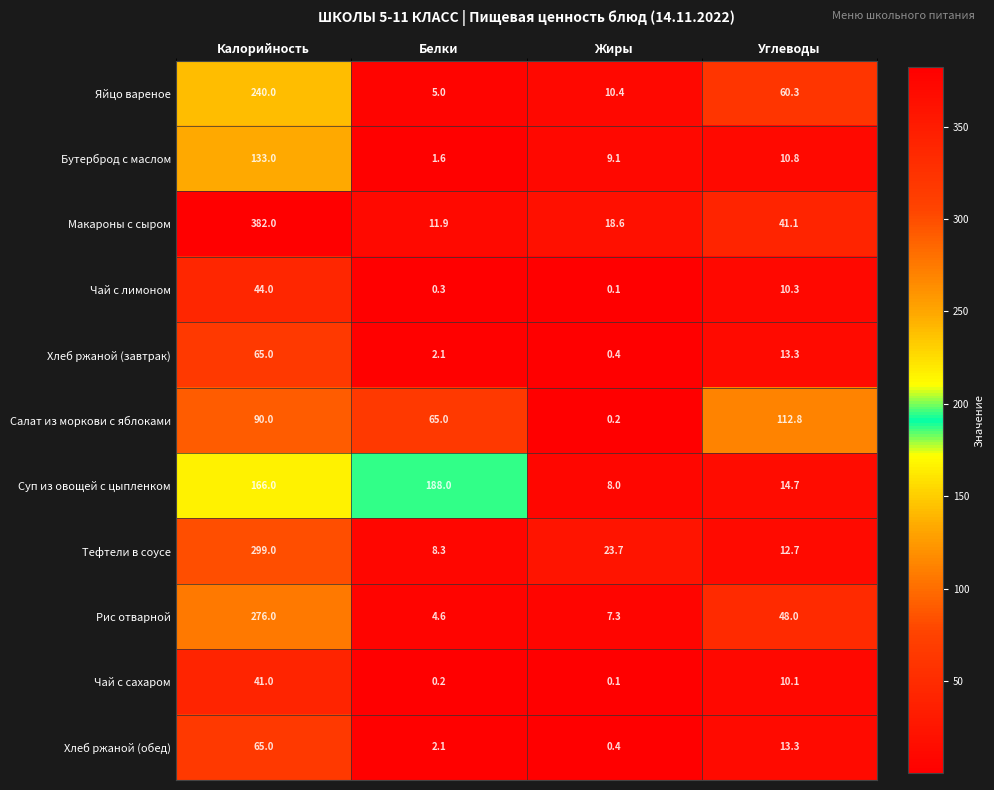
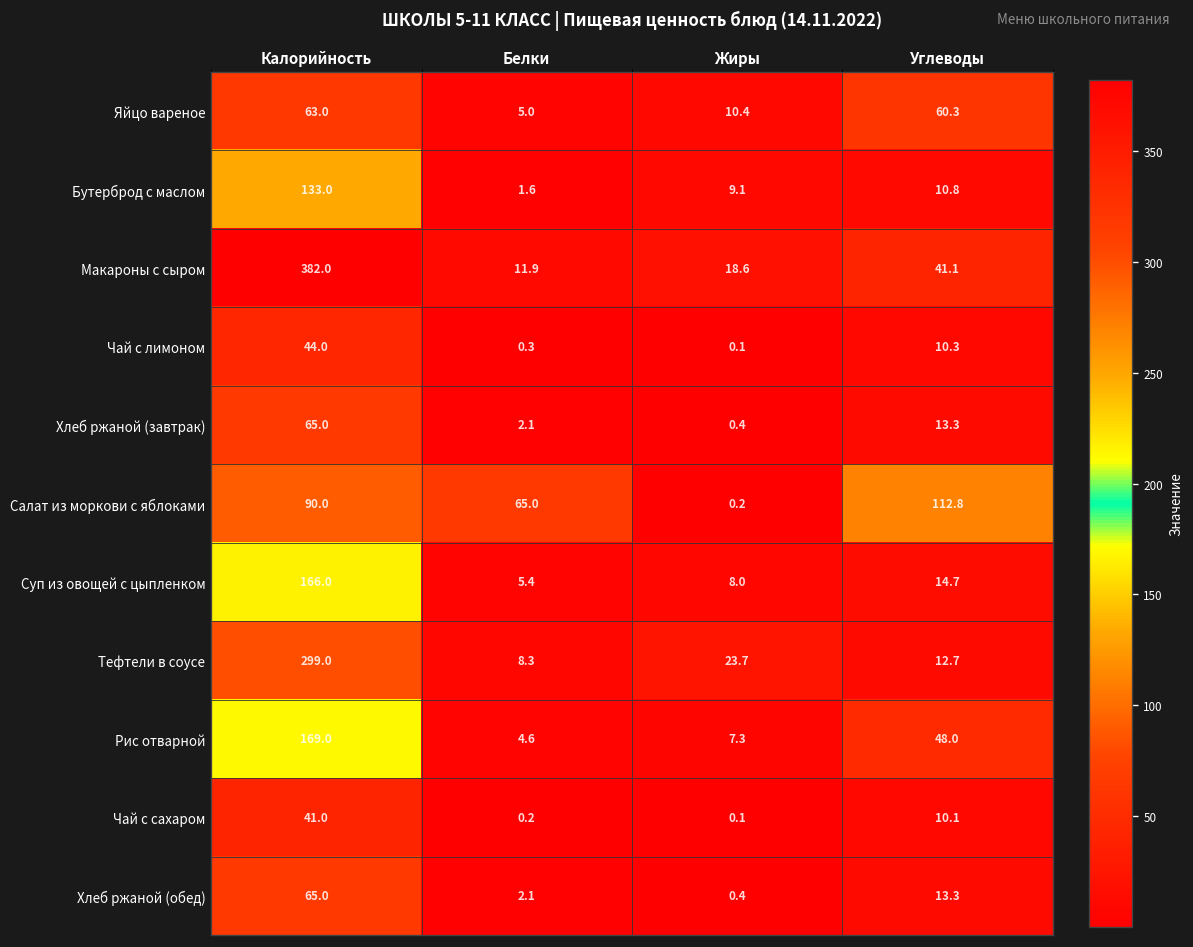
Яйцо вареное, Калорийность: 240.0 -> 63.0
Суп из овощей с цыпленком, Белки: 188.0 -> 5.4
Рис отварной, Калорийность: 276.0 -> 169.0
